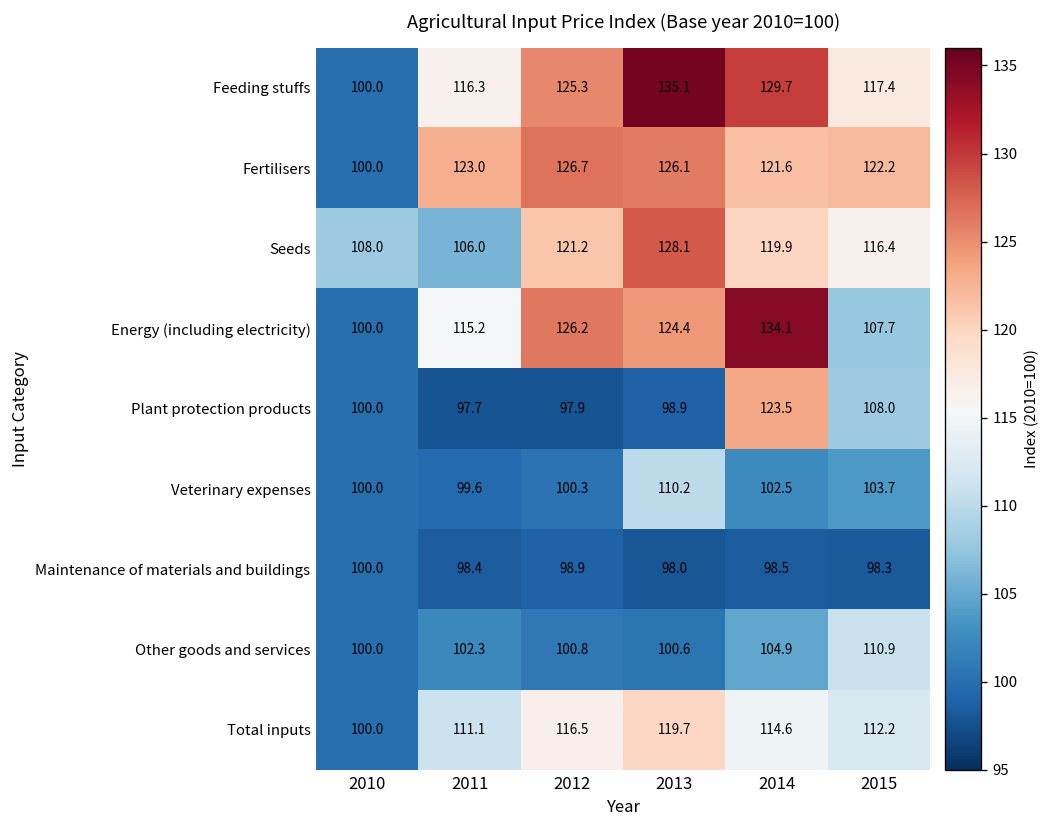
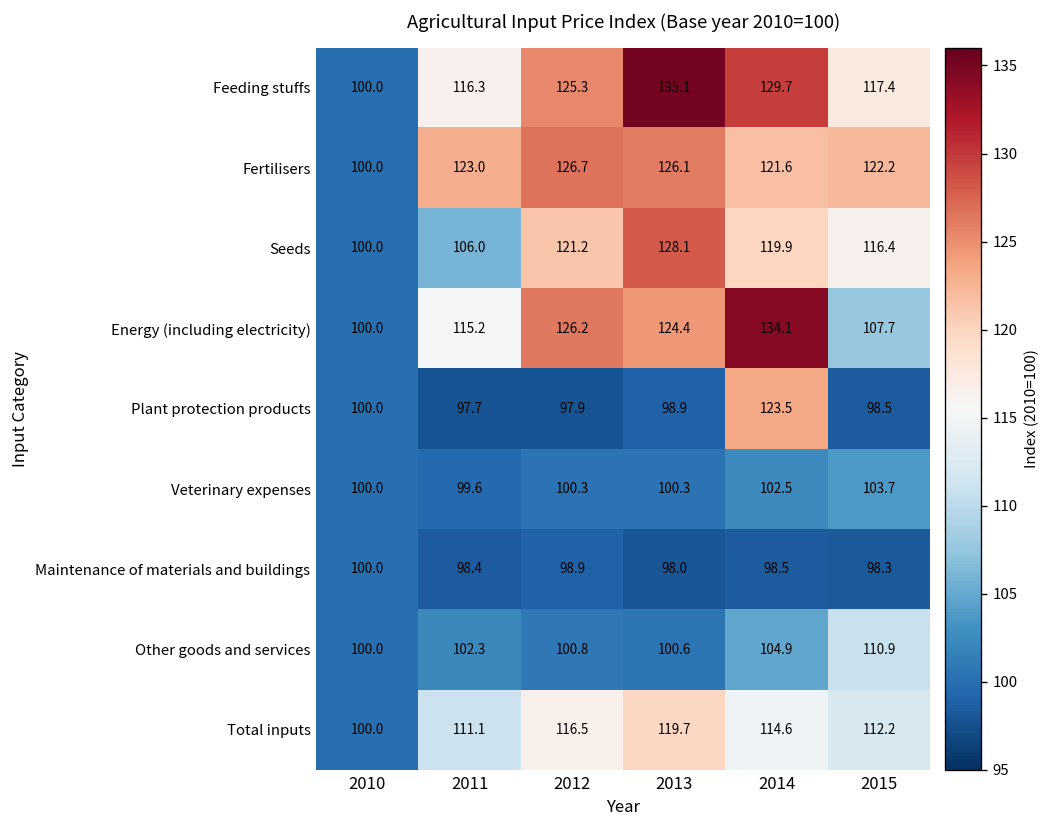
Seeds, 2010: 108.0 -> 100.0
Plant protection products, 2015: 108.0 -> 98.5
Veterinary expenses, 2013: 110.2 -> 100.3
